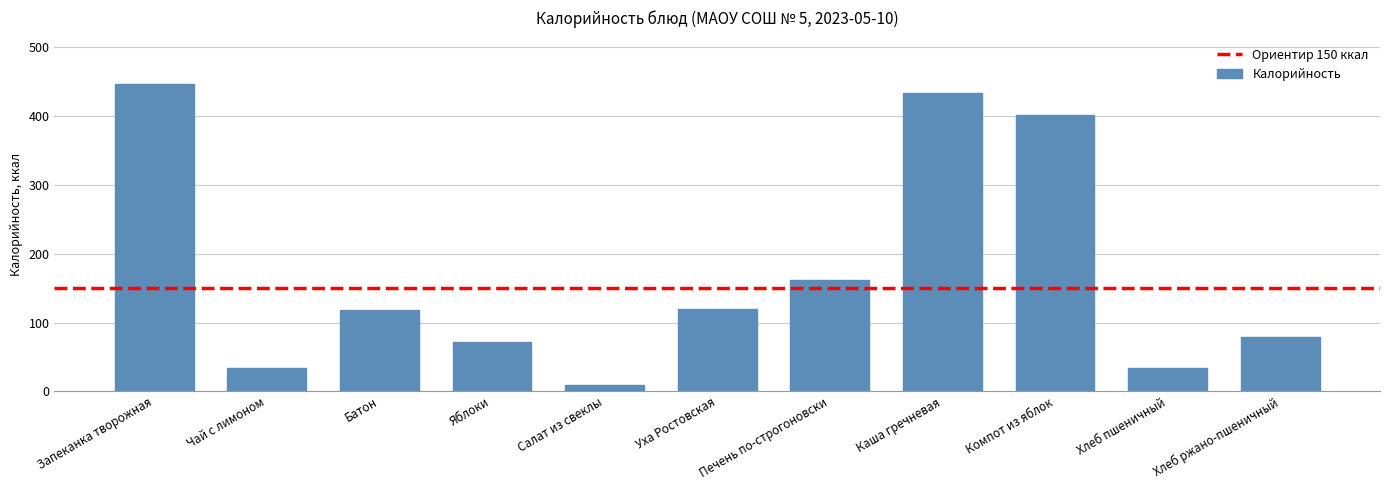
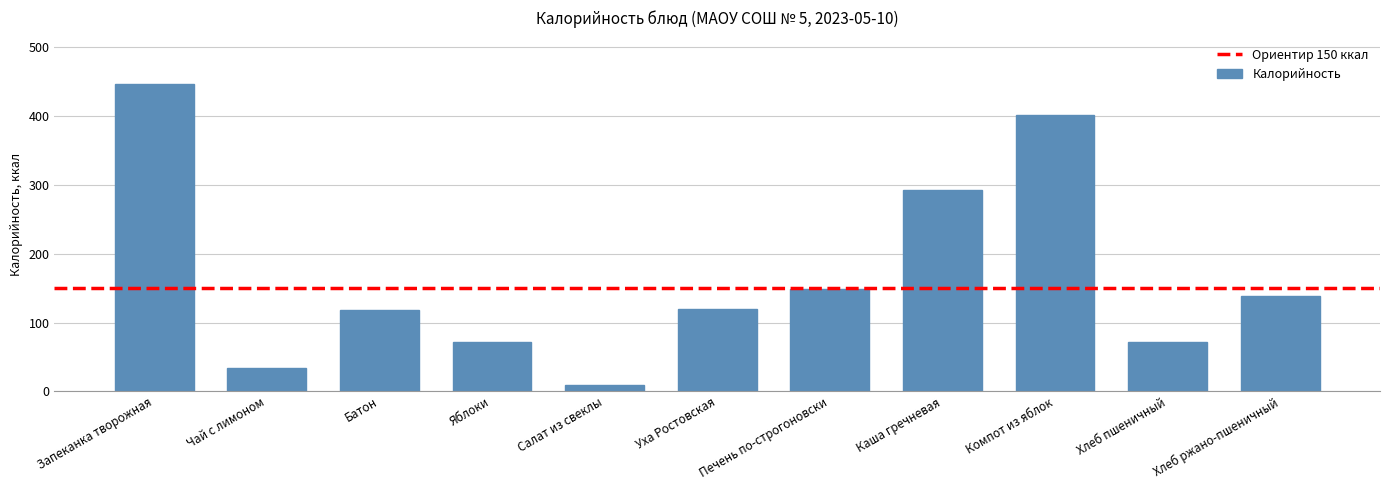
Печень по-строгоновски: 160 -> 150
Каша гречневая: 430 -> 290
Хлеб пшеничный: 30 -> 70
Хлеб ржано-пшеничный: 80 -> 140
